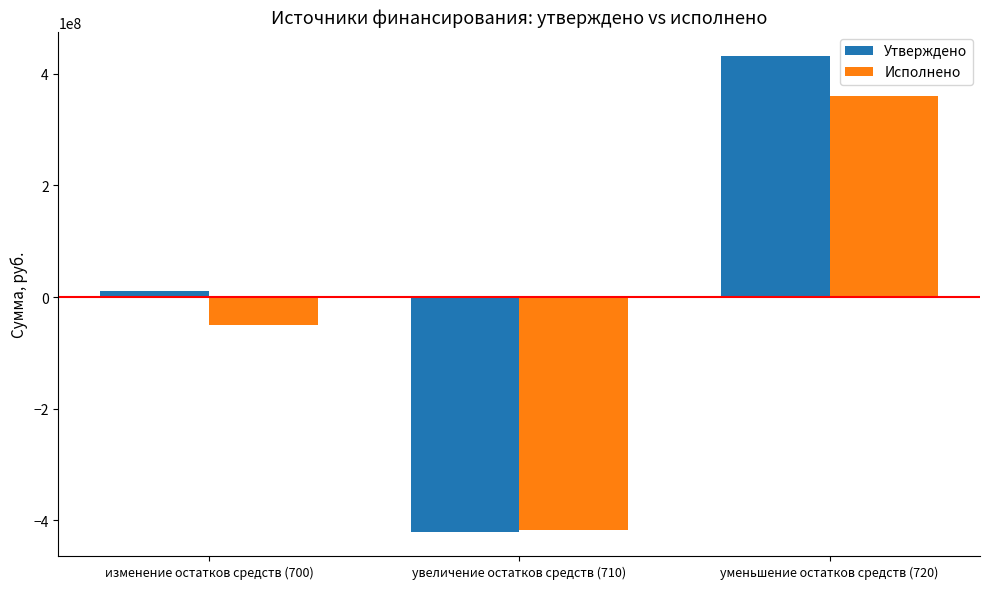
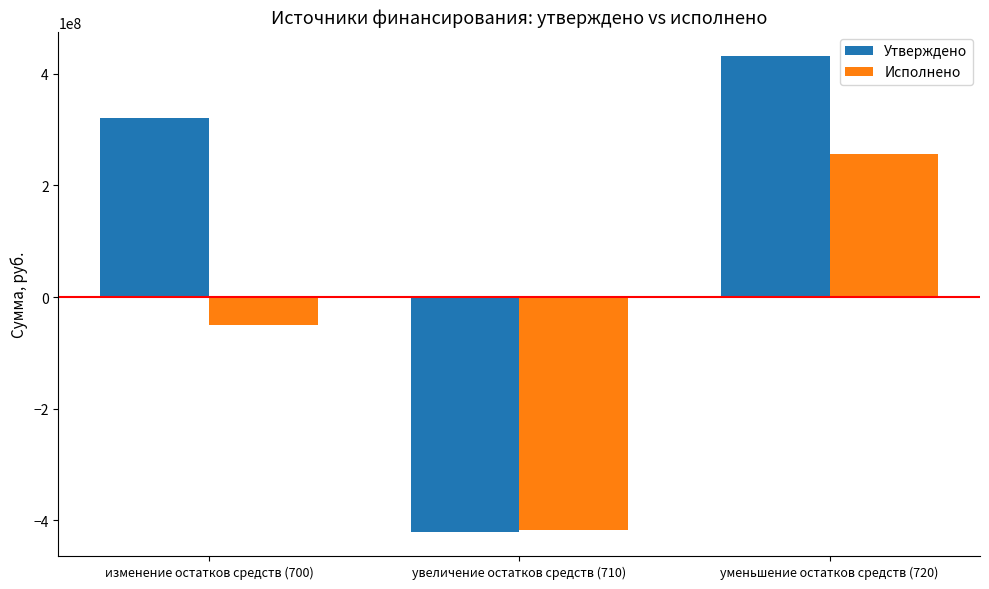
Утверждено, изменение остатков средств (700): 10000000 -> 320000000
Исполнено, уменьшение остатков средств (720): 360000000 -> 260000000
